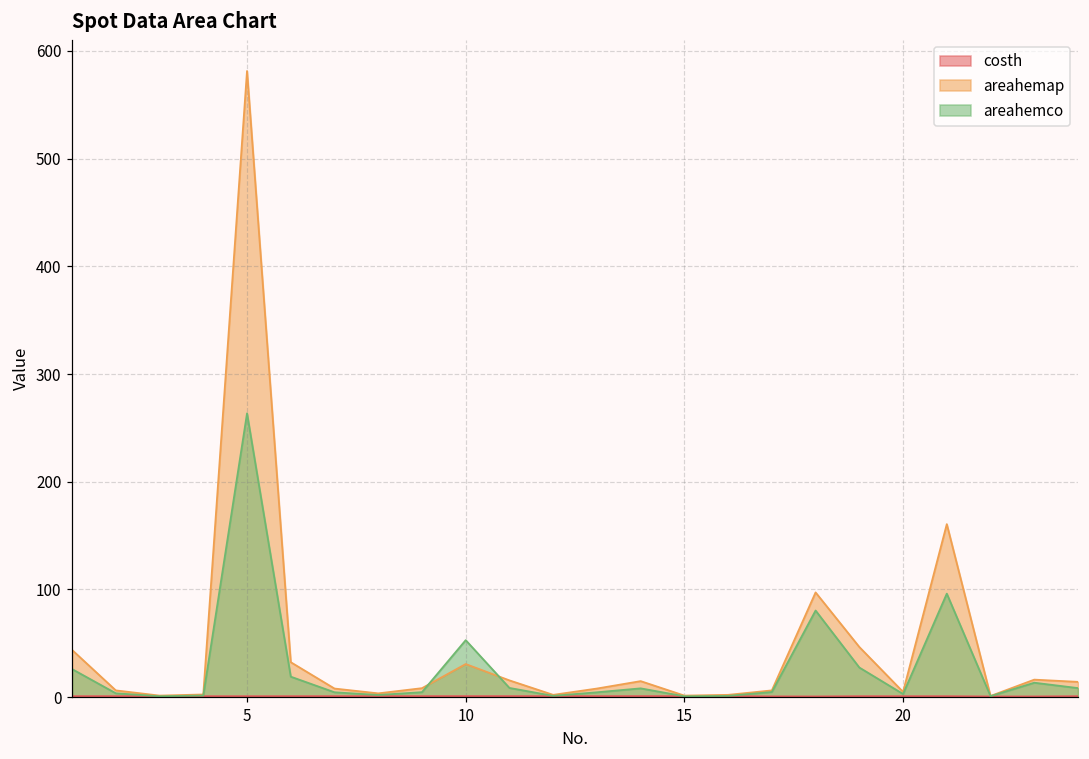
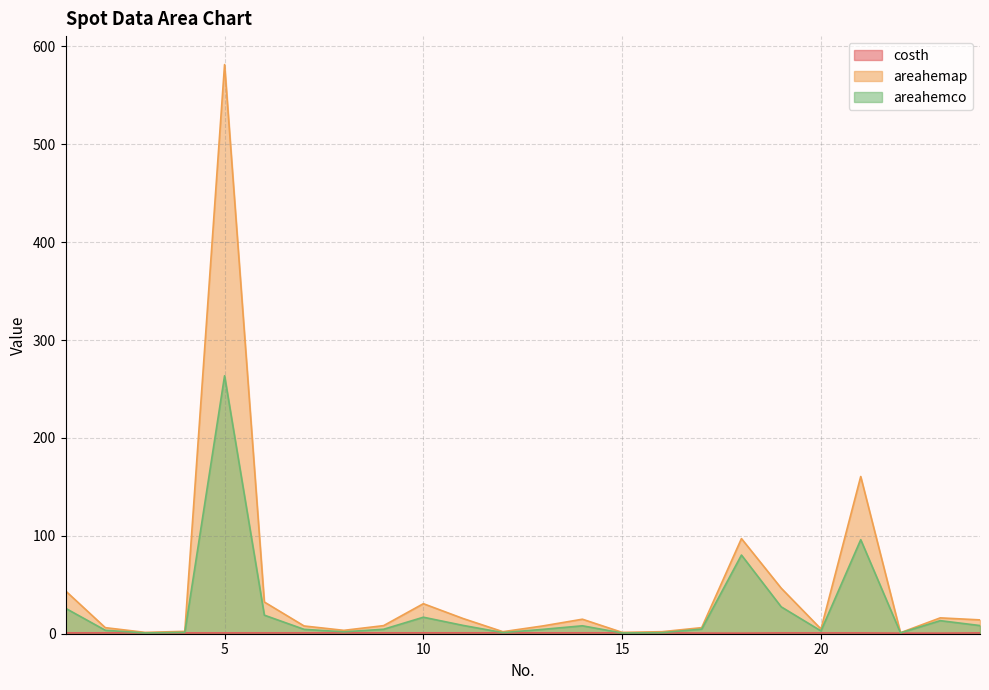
areahemco, 10: 50 -> 20
